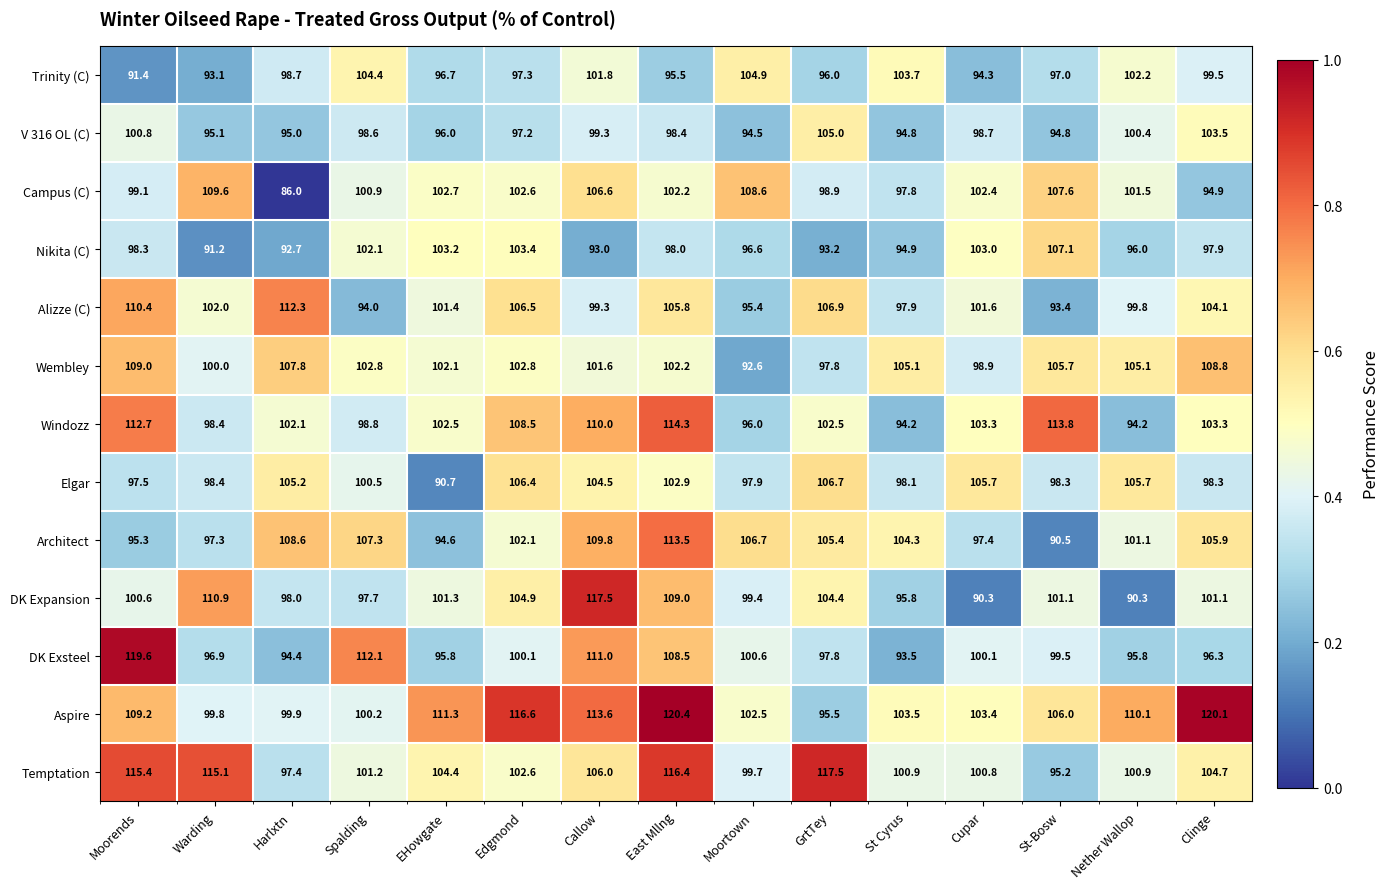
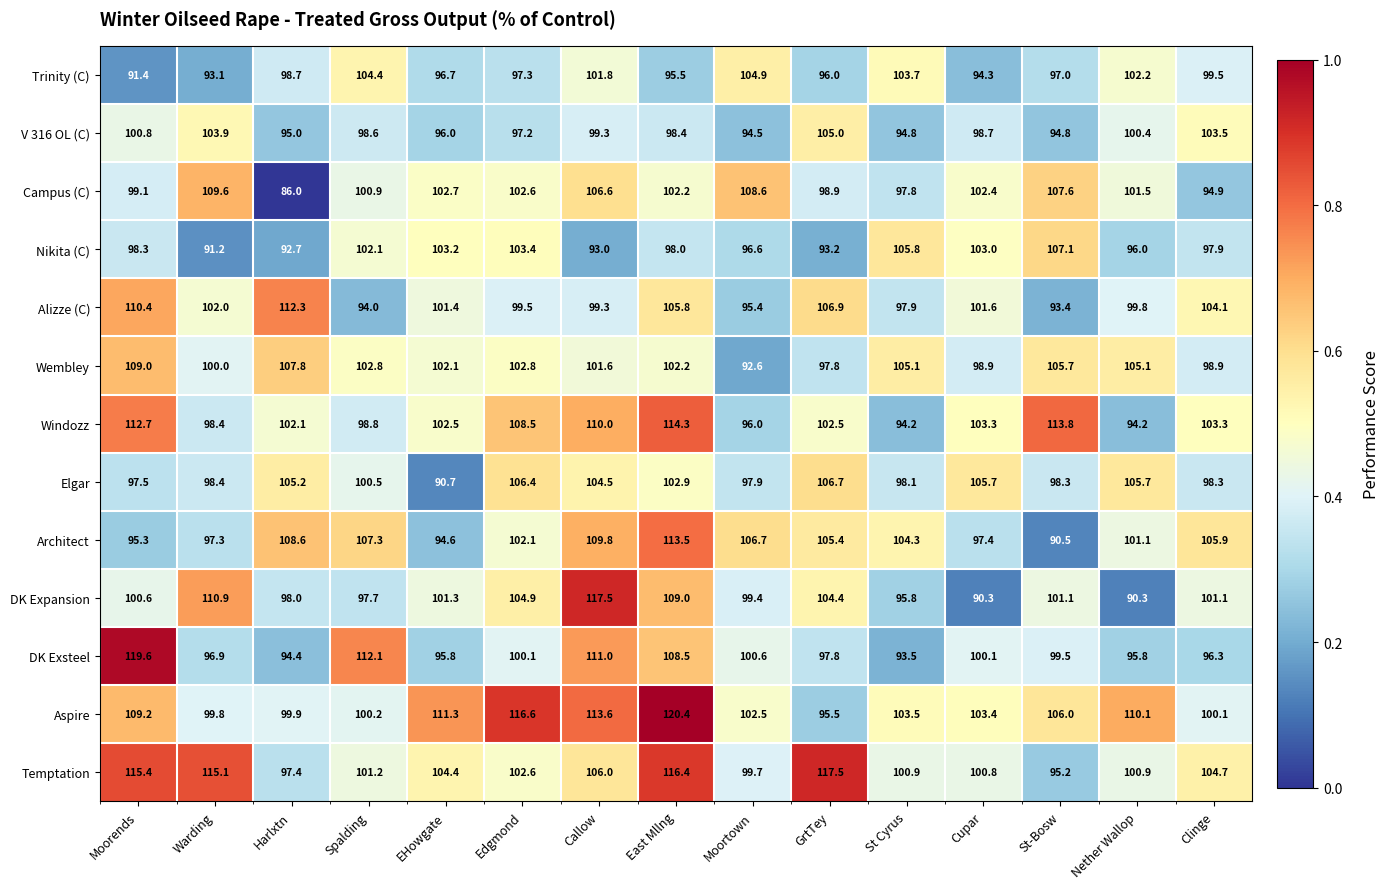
V 316 OL (C), Warding: 95.1 -> 103.9
Nikita (C), St Cyrus: 94.9 -> 105.8
Alizze (C), Edgmond: 106.5 -> 99.5
Wembley, Clinge: 108.8 -> 98.9
Aspire, Clinge: 120.1 -> 100.1
